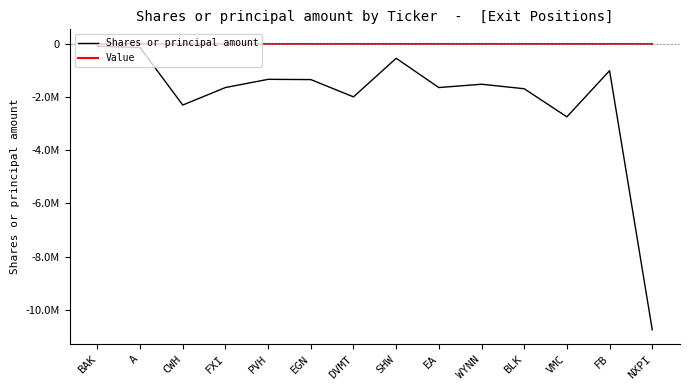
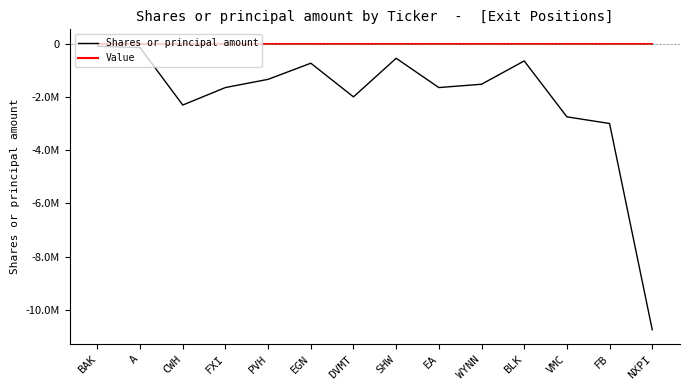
Shares or principal amount, EGN: -1400000 -> -700000
Shares or principal amount, BLK: -1700000 -> -700000
Shares or principal amount, FB: -1000000 -> -3000000
